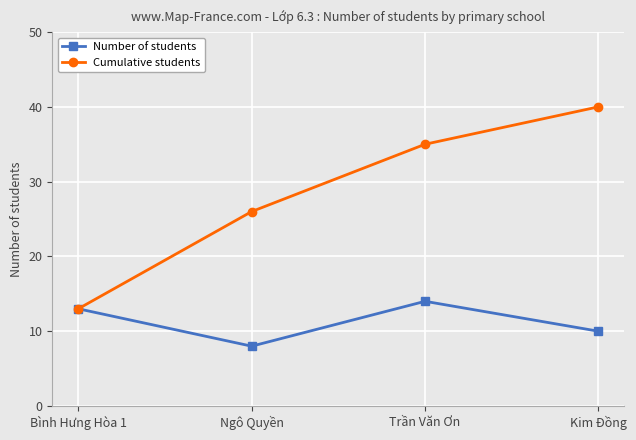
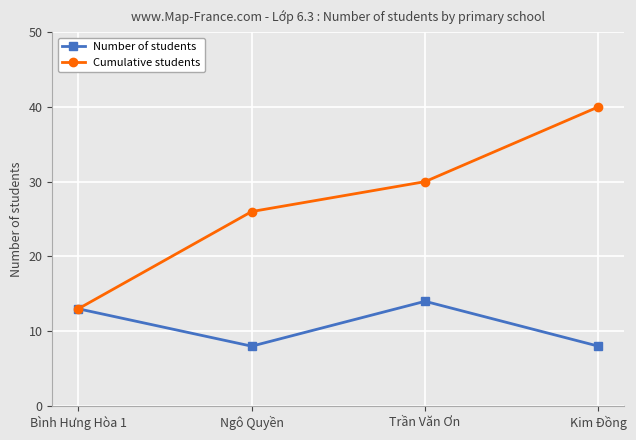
Cumulative students, Trần Văn Ơn: 35 -> 30
Number of students, Kim Đồng: 10 -> 8
